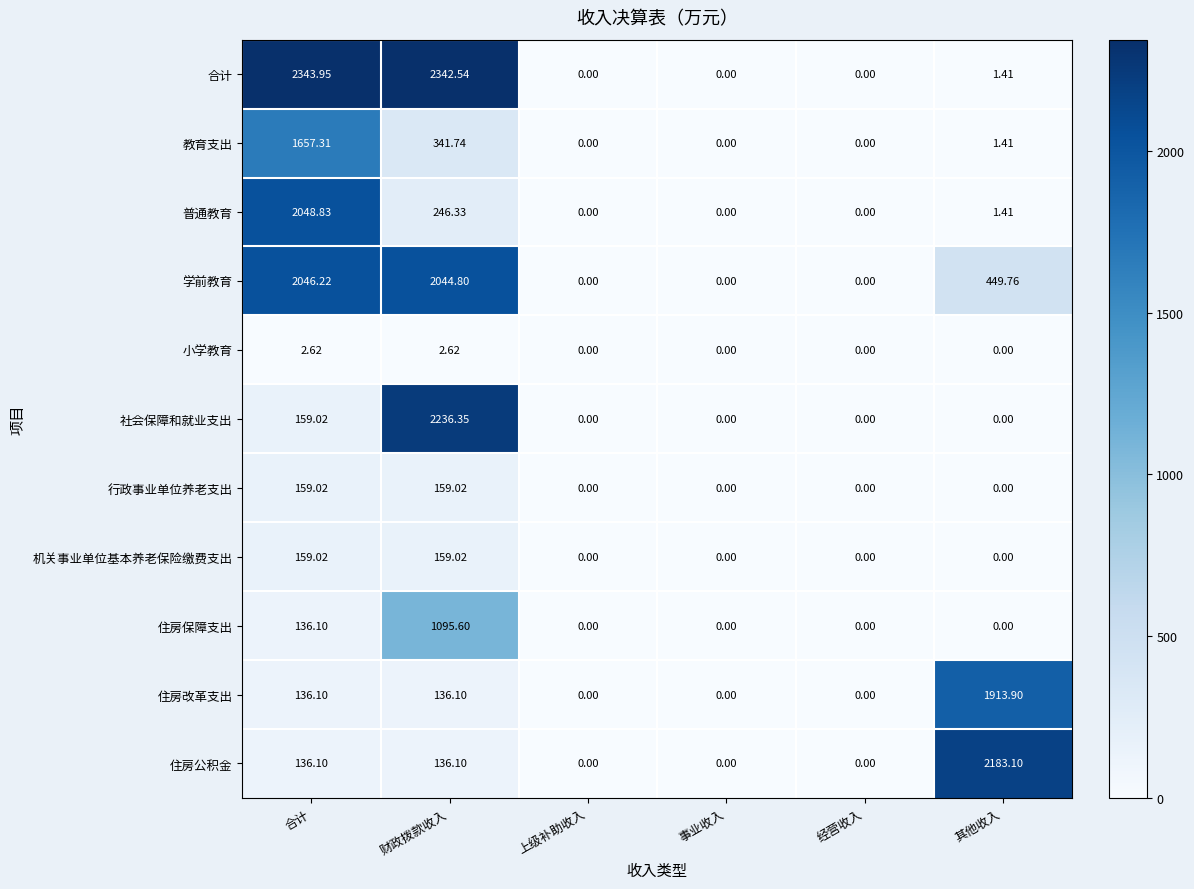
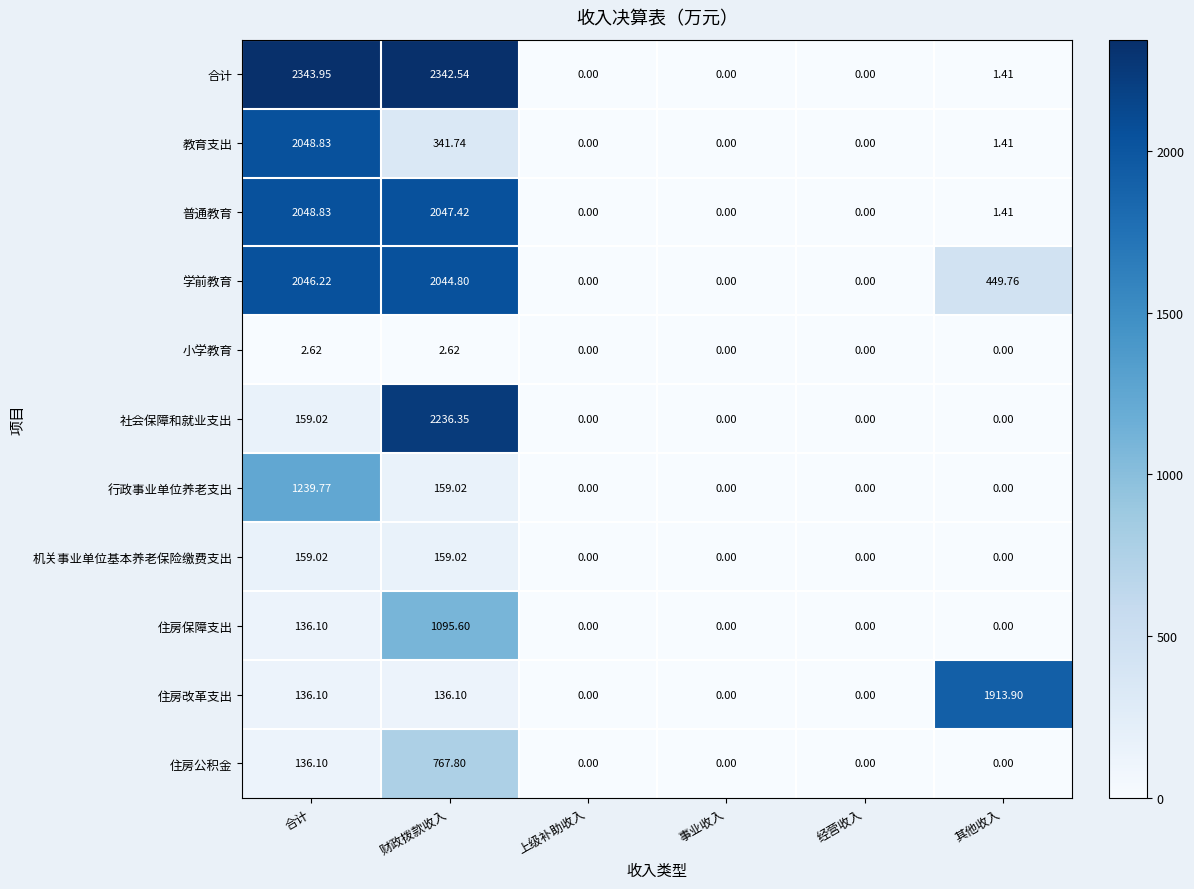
教育支出, 合计: 1657.31 -> 2048.83
普通教育, 财政拨款收入: 246.33 -> 2047.42
行政事业单位养老支出, 合计: 159.02 -> 1239.77
住房公积金, 财政拨款收入: 136.10 -> 767.80
住房公积金, 其他收入: 2183.10 -> 0.00
